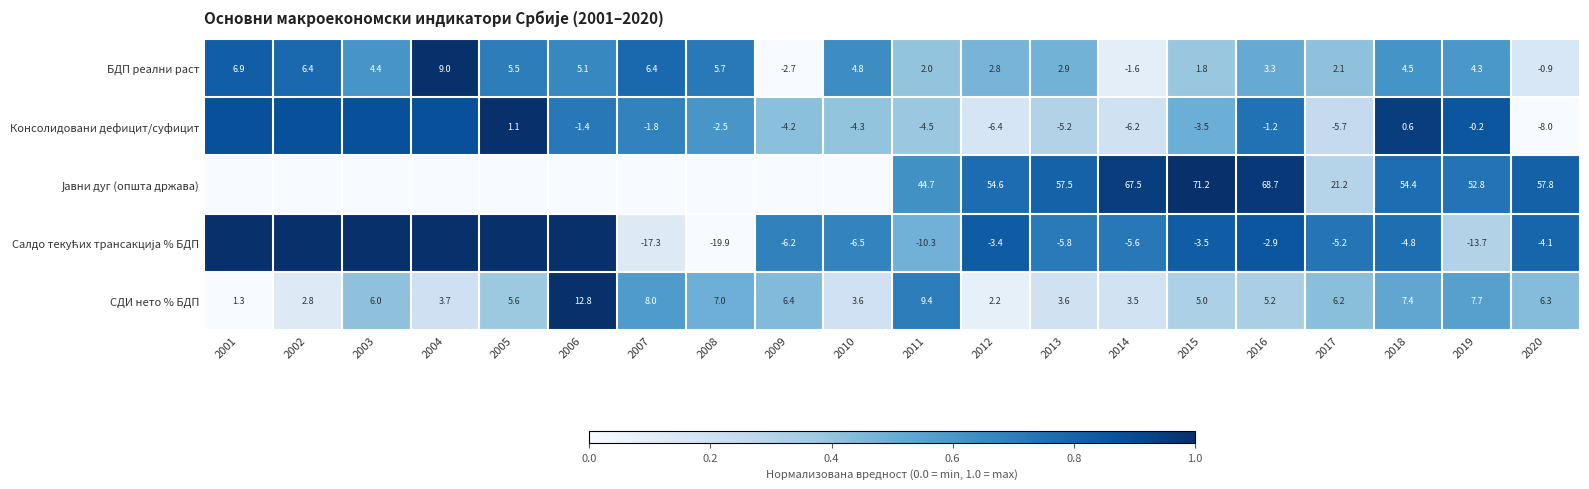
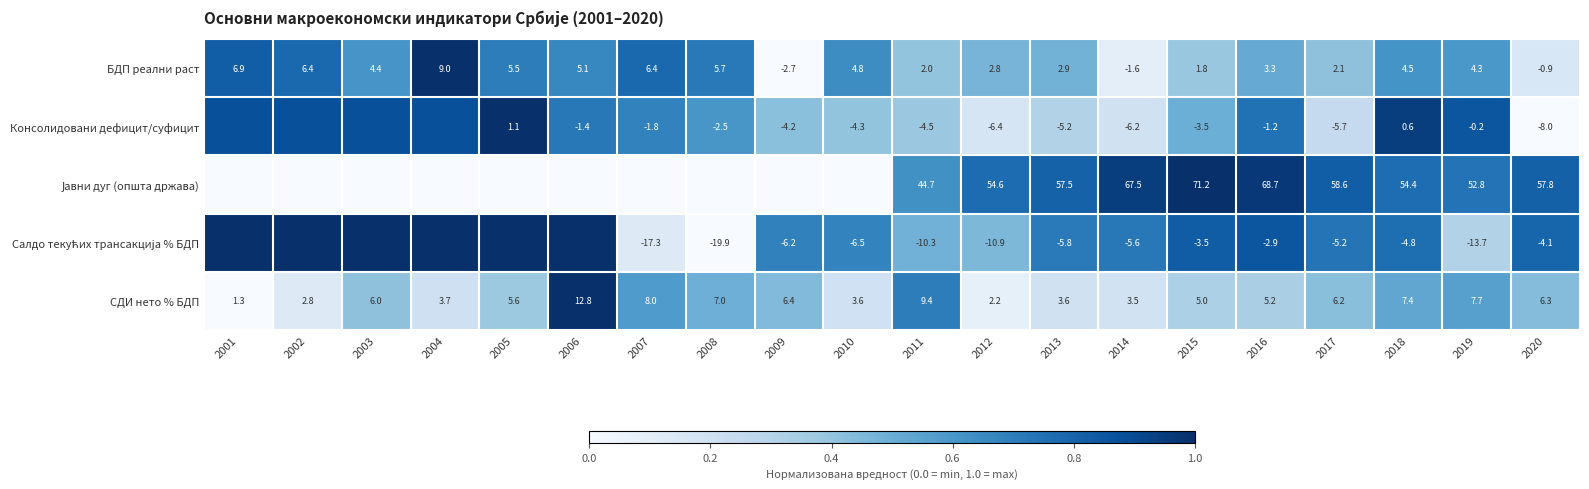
Јавни дуг (општа држава), 2017: 21.2 -> 58.6
Салдо текућих трансакција % БДП, 2012: -3.4 -> -10.9
